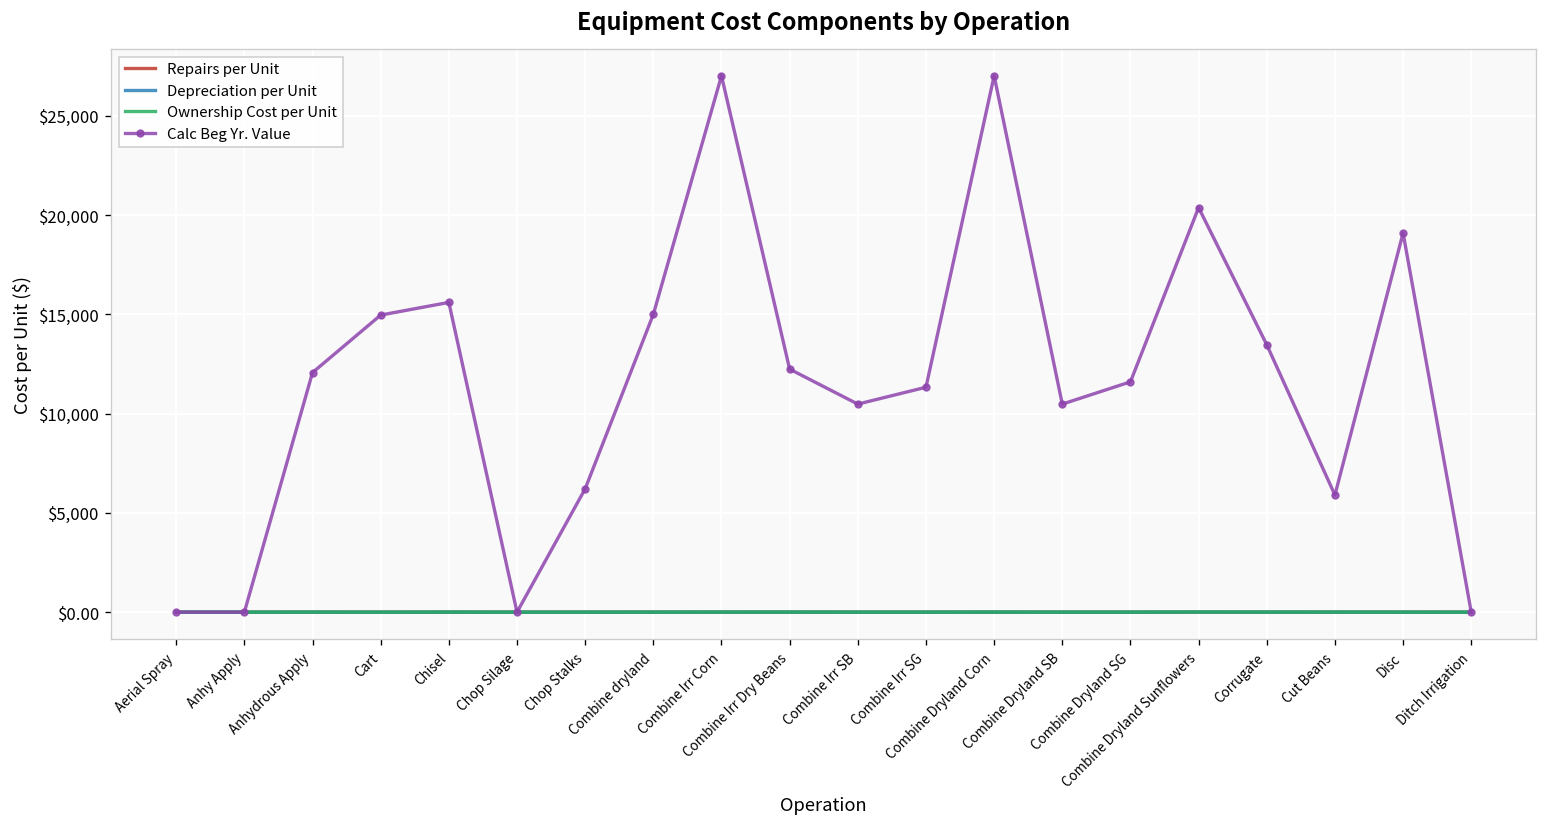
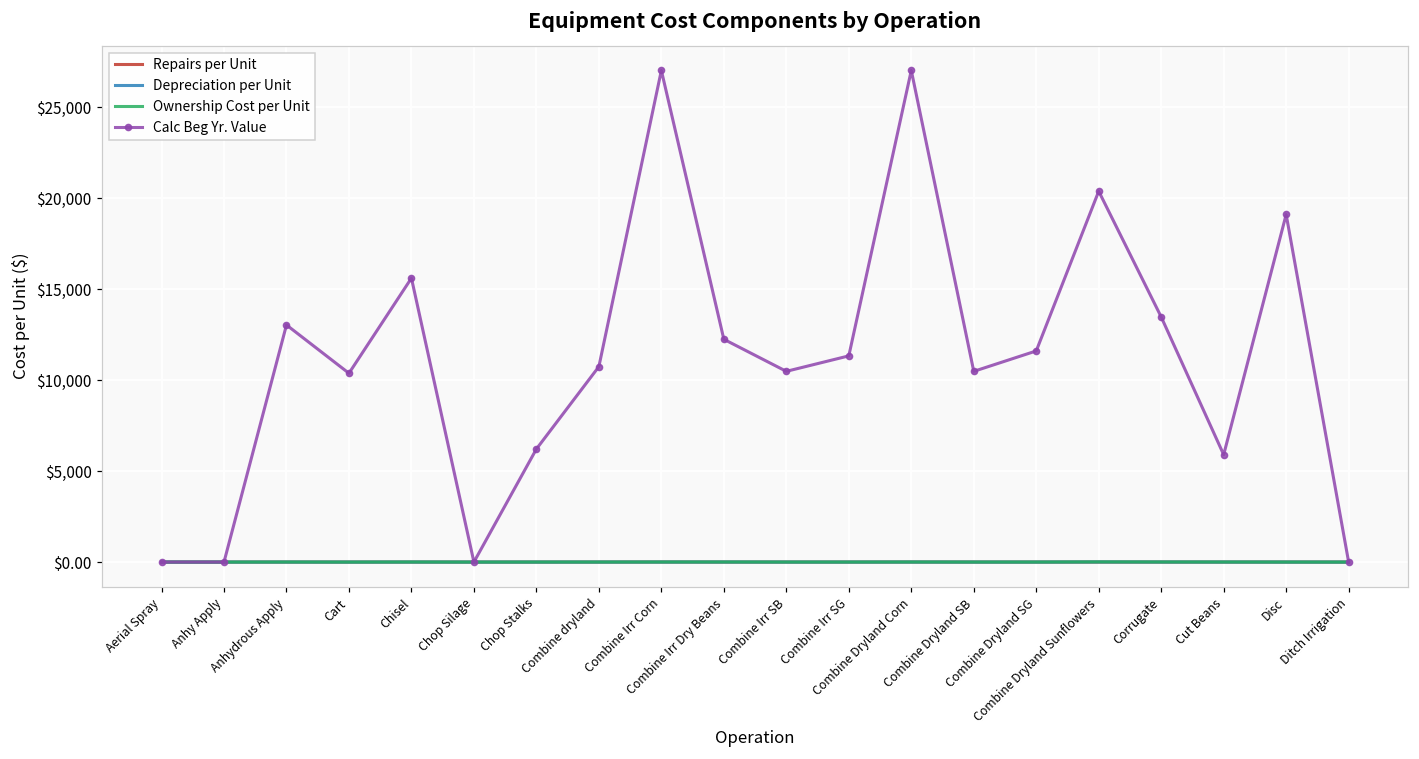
Calc Beg Yr. Value, Anhydrous Apply: $12,100 -> $13,000
Calc Beg Yr. Value, Cart: $15,000 -> $10,400
Calc Beg Yr. Value, Combine dryland: $15,000 -> $10,700
